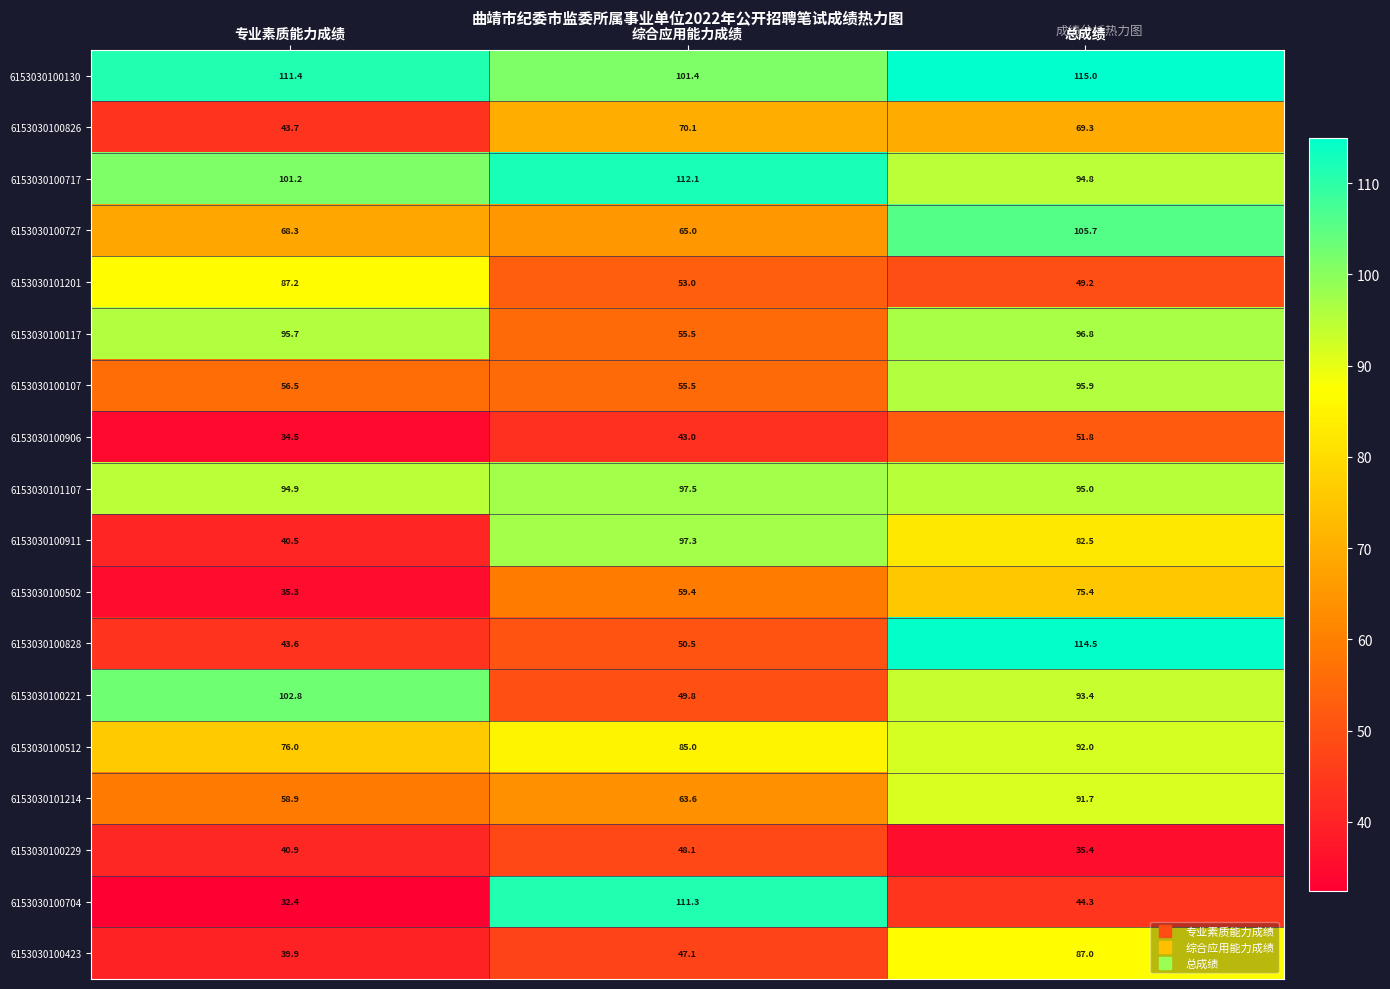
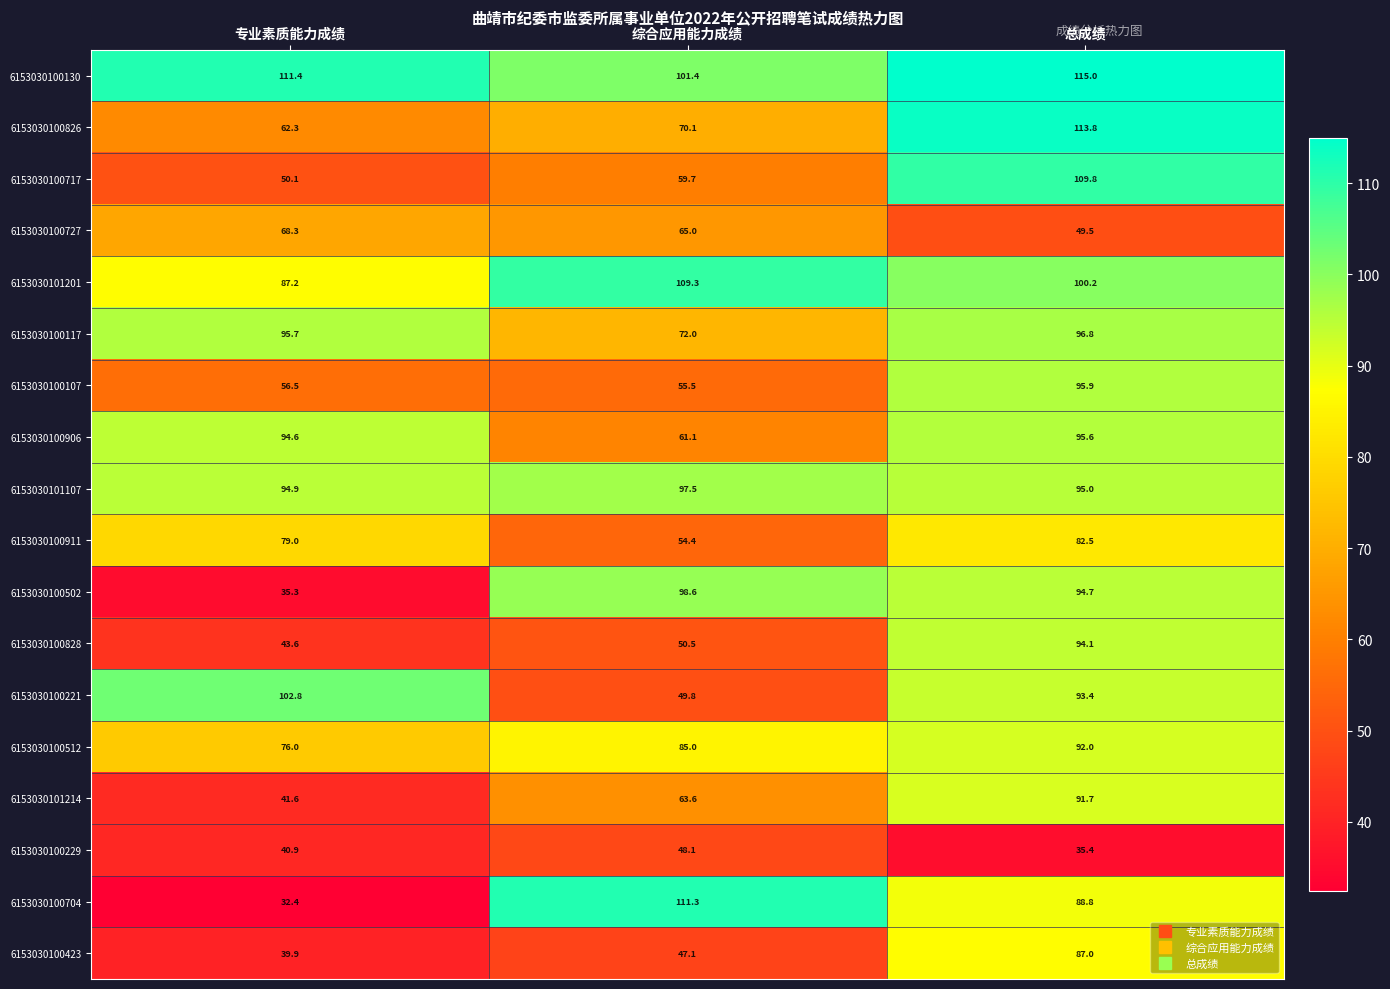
6153030100826, 专业素质能力成绩: 43.7 -> 62.3
6153030100826, 总成绩: 69.3 -> 113.8
6153030100717, 专业素质能力成绩: 101.2 -> 50.1
6153030100717, 综合应用能力成绩: 112.1 -> 59.7
6153030100717, 总成绩: 94.8 -> 109.8
6153030100727, 总成绩: 105.7 -> 49.5
6153030101201, 综合应用能力成绩: 53.0 -> 109.3
6153030101201, 总成绩: 49.2 -> 100.2
6153030100117, 综合应用能力成绩: 55.5 -> 72.0
6153030100906, 专业素质能力成绩: 34.5 -> 94.6
6153030100906, 综合应用能力成绩: 43.0 -> 61.1
6153030100906, 总成绩: 51.8 -> 95.6
6153030100911, 专业素质能力成绩: 40.5 -> 79.0
6153030100911, 综合应用能力成绩: 97.3 -> 54.4
6153030100502, 综合应用能力成绩: 59.4 -> 98.6
6153030100502, 总成绩: 75.4 -> 94.7
6153030100828, 总成绩: 114.5 -> 94.1
6153030101214, 专业素质能力成绩: 58.9 -> 41.6
6153030100704, 总成绩: 44.3 -> 88.8
